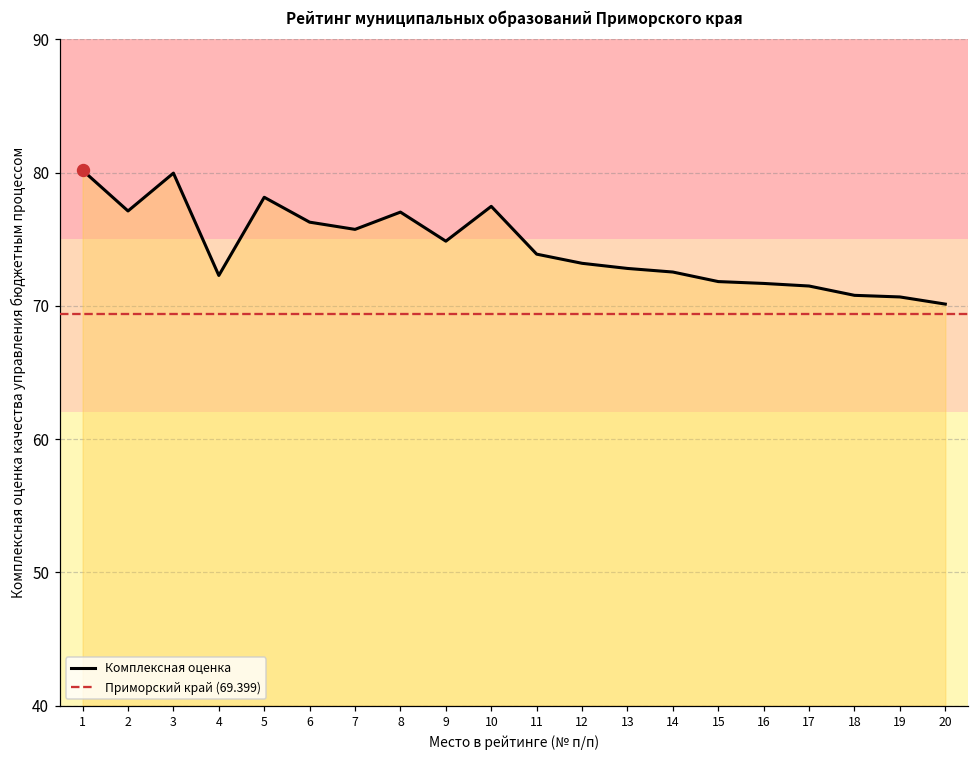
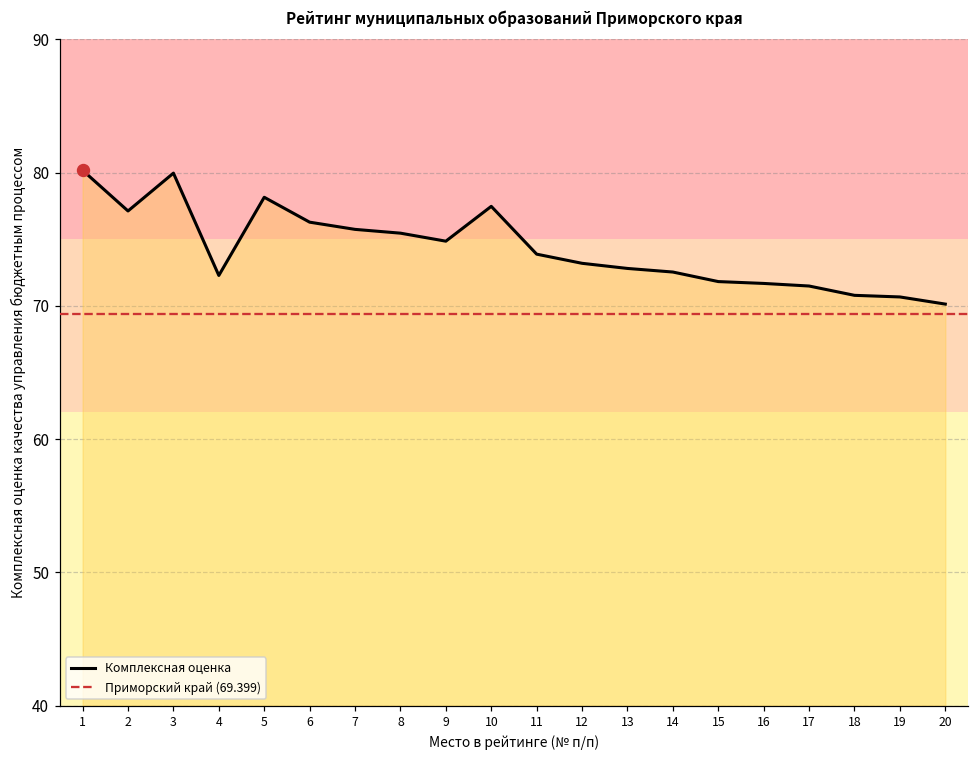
Комплексная оценка, 8: 77.0 -> 75.5
